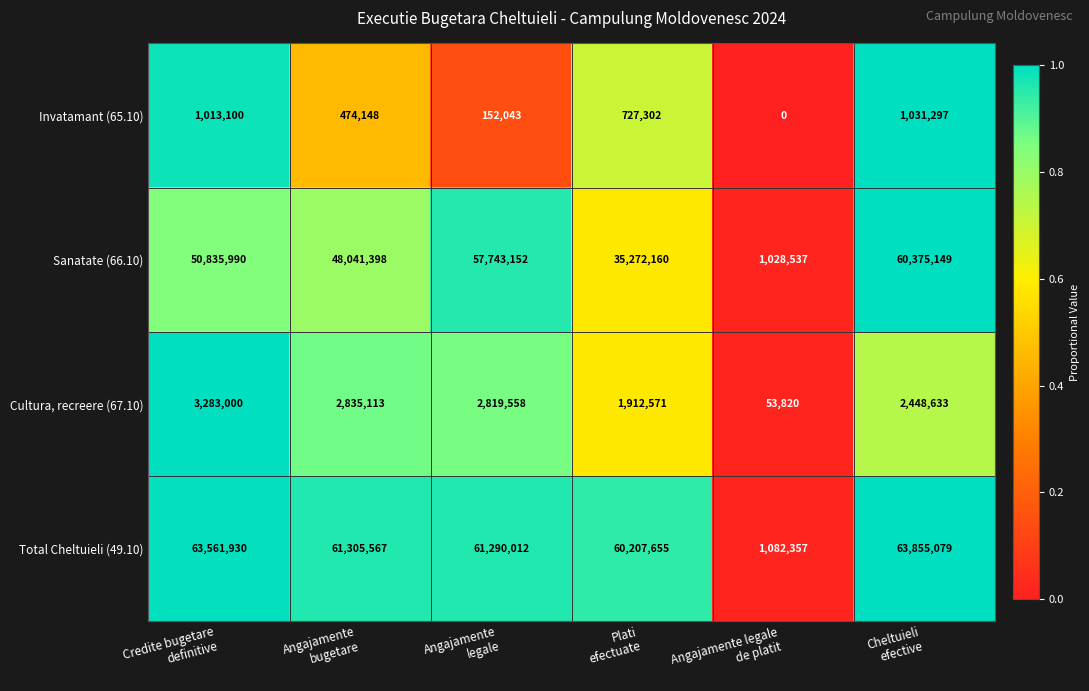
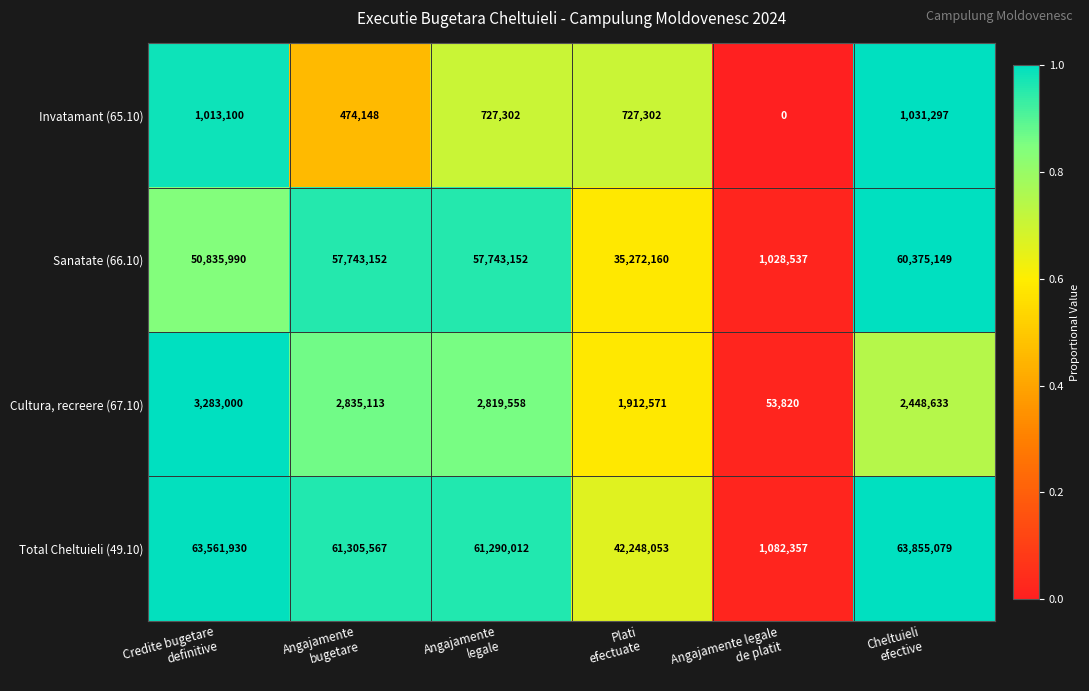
Invatamant (65.10), Angajamente legale: 152,043 -> 727,302
Sanatate (66.10), Angajamente bugetare: 48,041,398 -> 57,743,152
Total Cheltuieli (49.10), Plati efectuate: 60,207,655 -> 42,248,053
